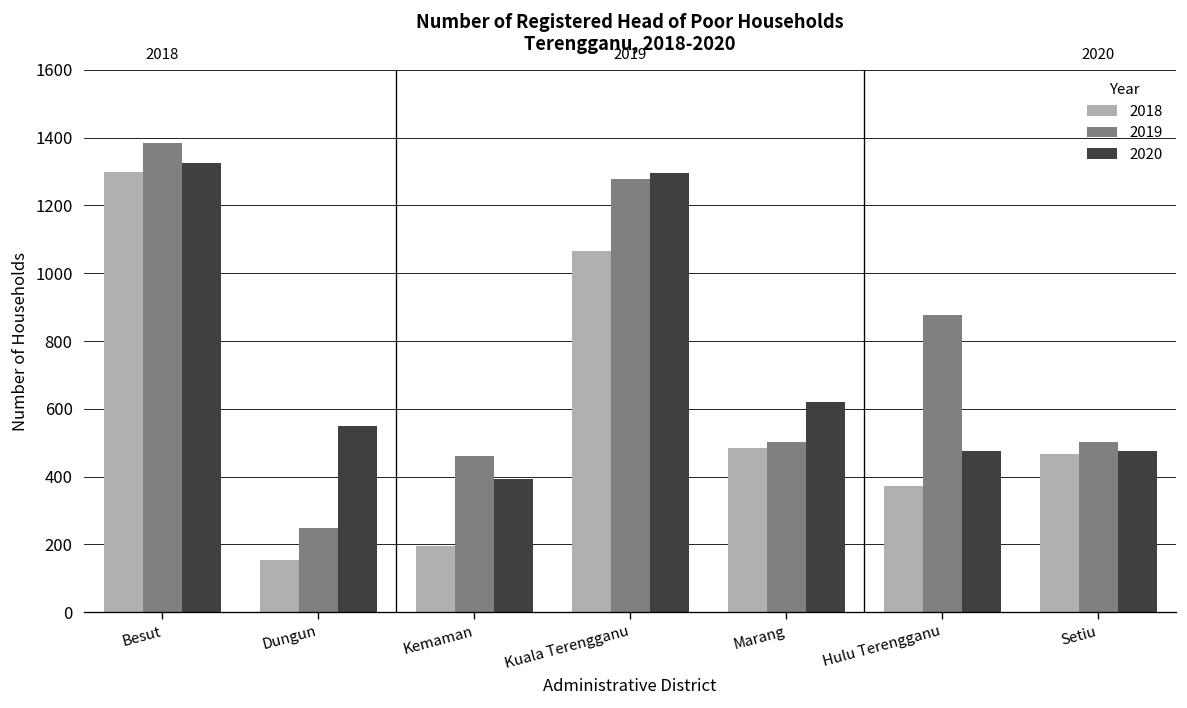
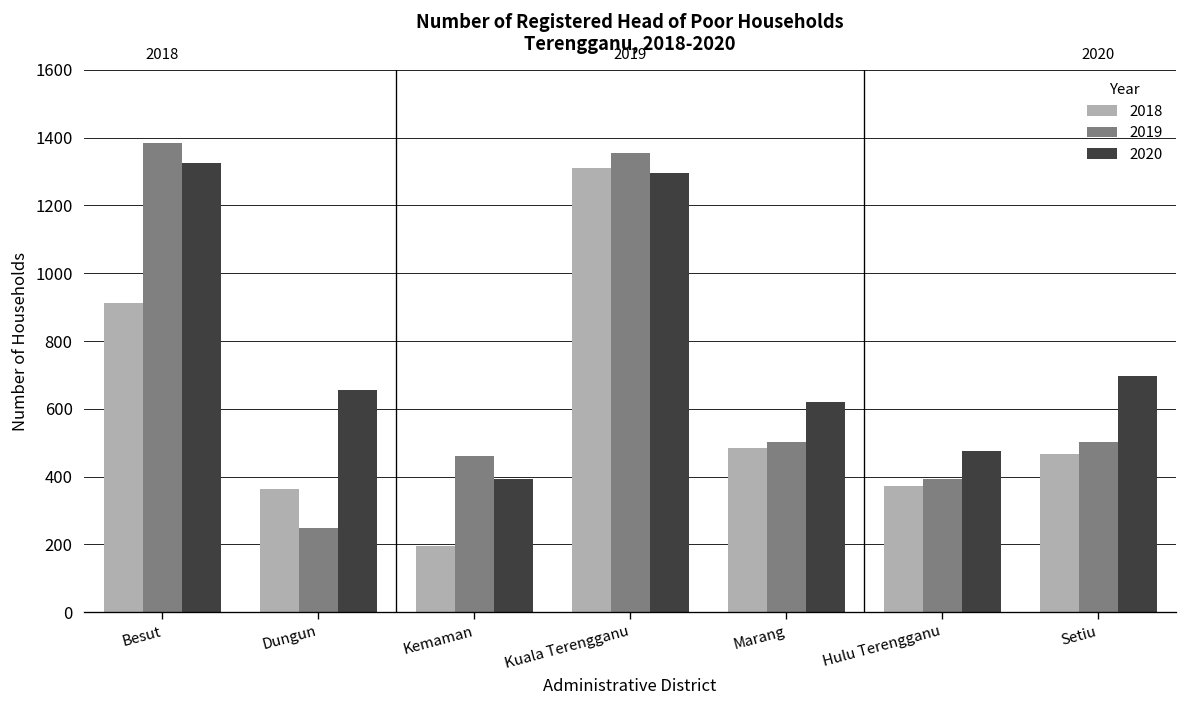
2018, Besut: 1300 -> 910
2018, Dungun: 160 -> 360
2020, Dungun: 550 -> 660
2018, Kuala Terengganu: 1070 -> 1310
2019, Kuala Terengganu: 1280 -> 1360
2019, Hulu Terengganu: 880 -> 390
2020, Setiu: 480 -> 700
